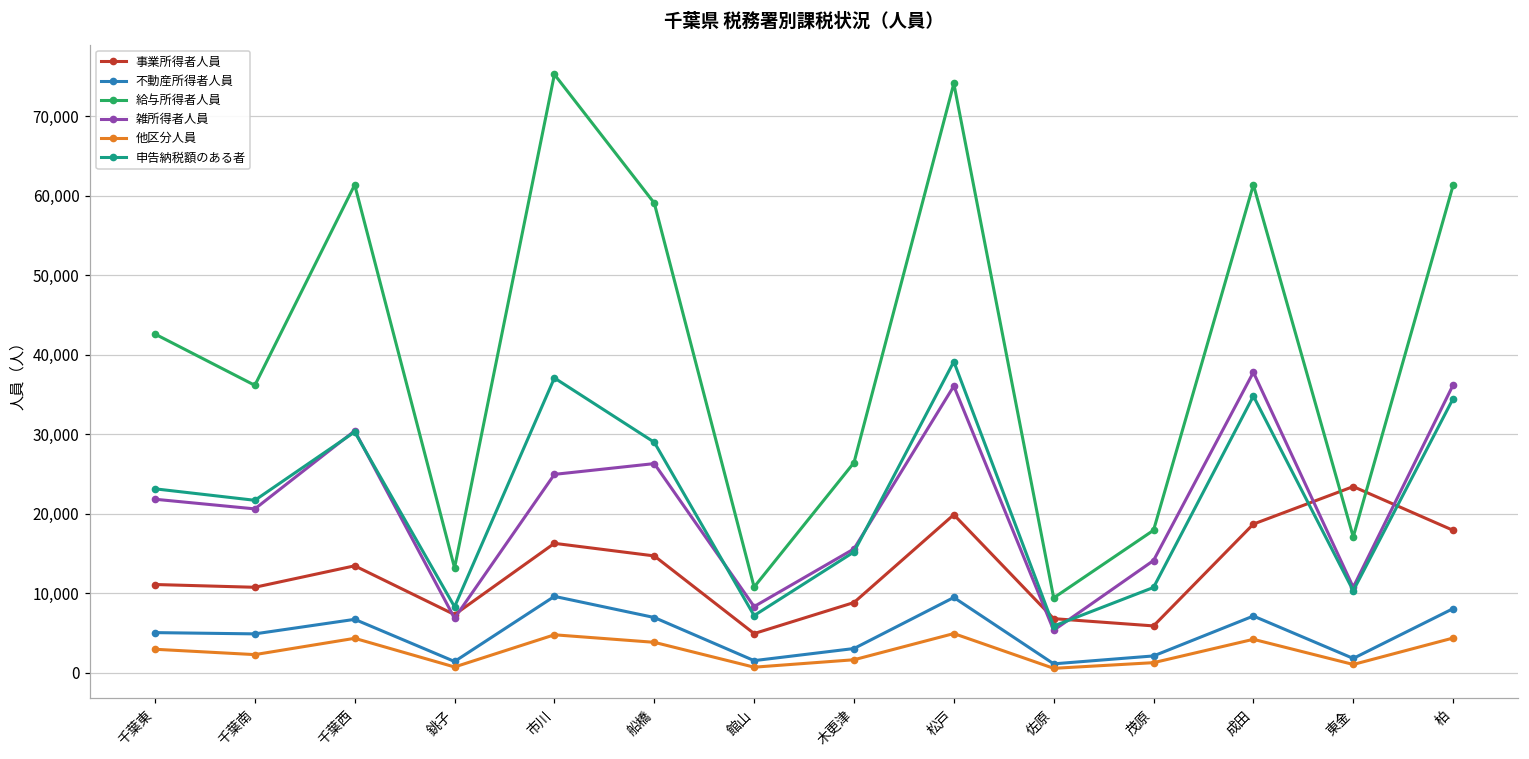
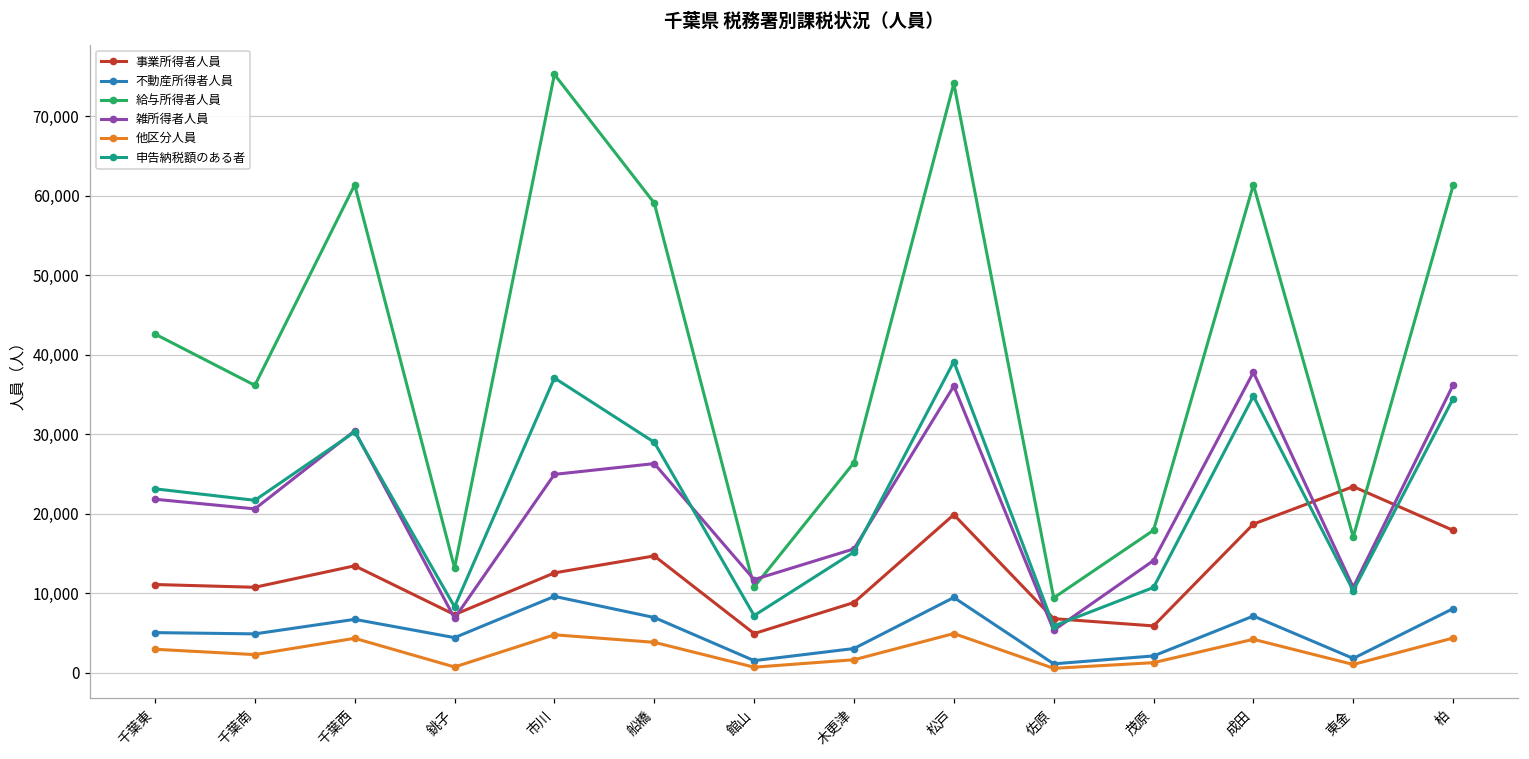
不動産所得者人員, 銚子: 1,000 -> 4,000
事業所得者人員, 市川: 16,000 -> 13,000
雑所得者人員, 館山: 8,000 -> 12,000
